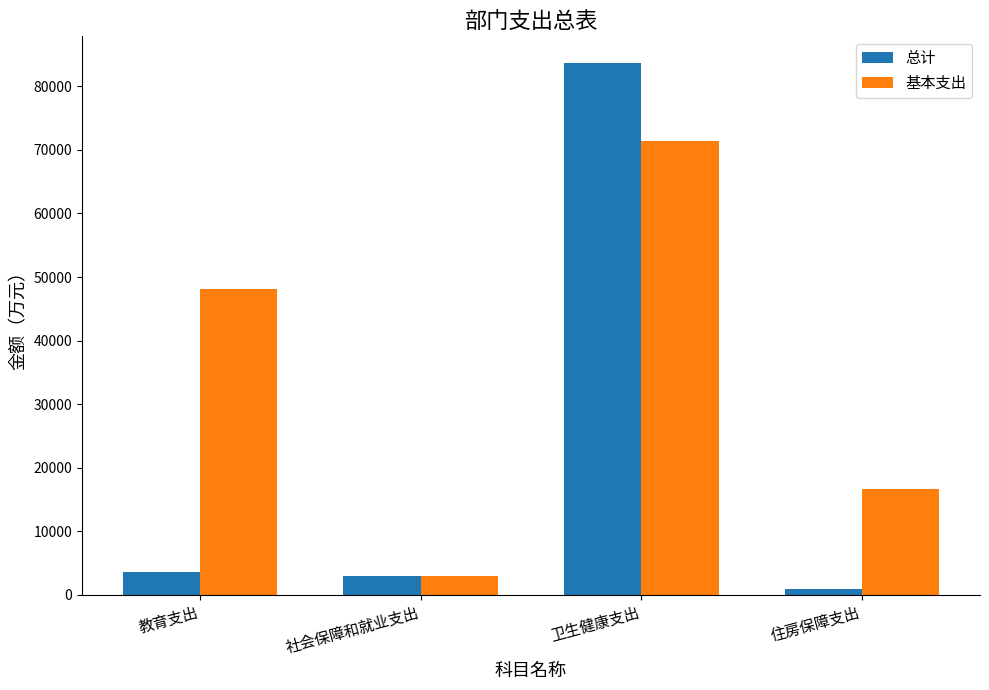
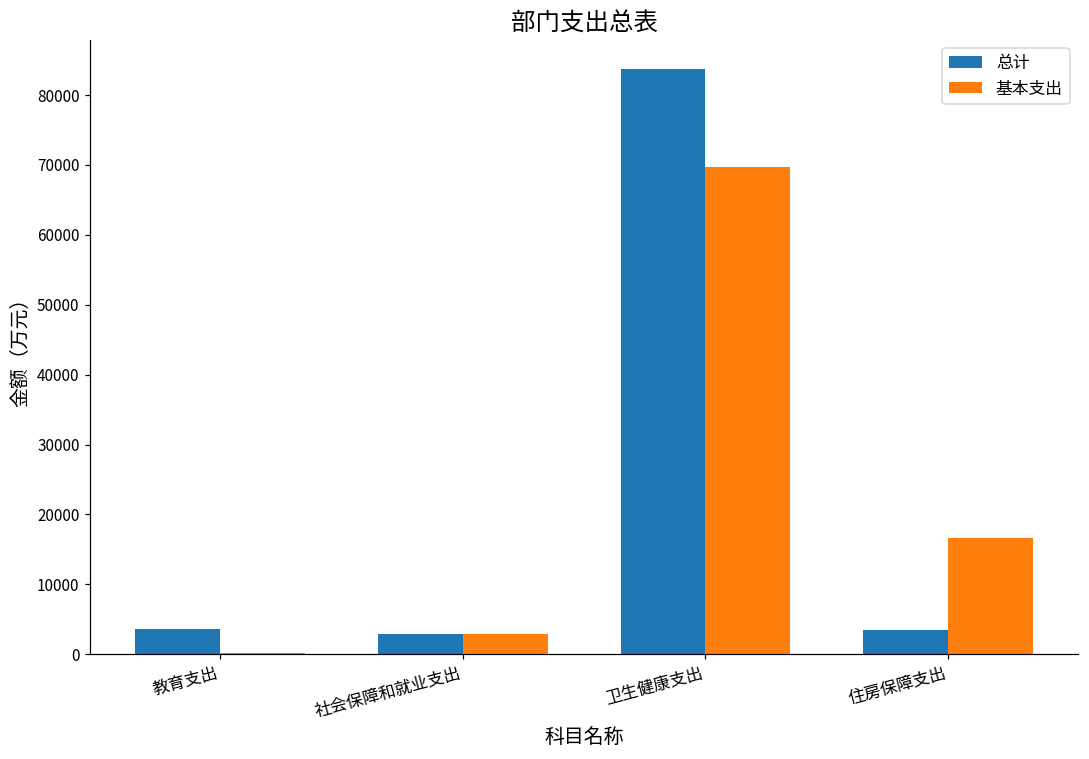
基本支出, 教育支出: 48000 -> 0
基本支出, 卫生健康支出: 71000 -> 70000
总计, 住房保障支出: 1000 -> 3000
